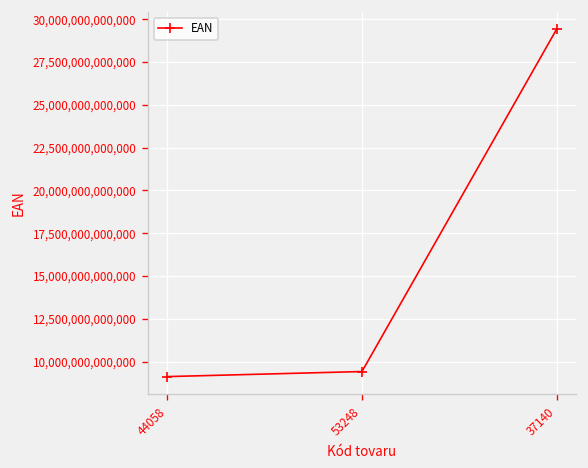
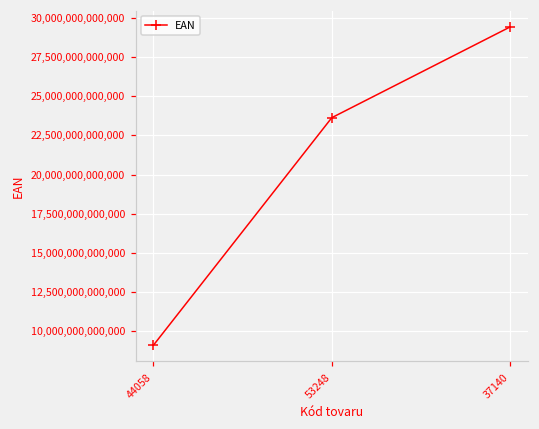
53248: 9,400,000,000,000 -> 23,600,000,000,000
